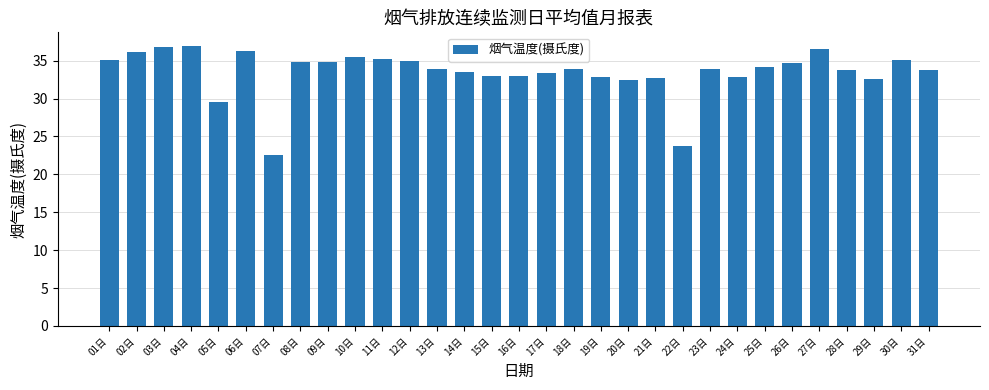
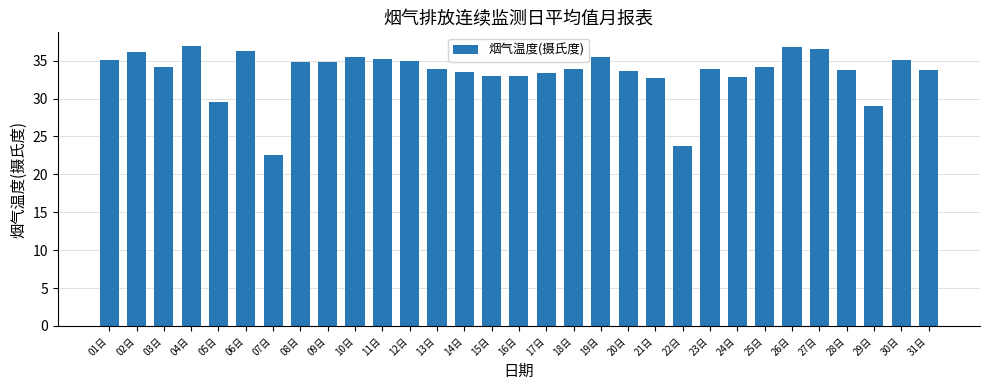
03日: 37 -> 34
19日: 33 -> 35
20日: 32 -> 34
26日: 35 -> 37
29日: 33 -> 29
